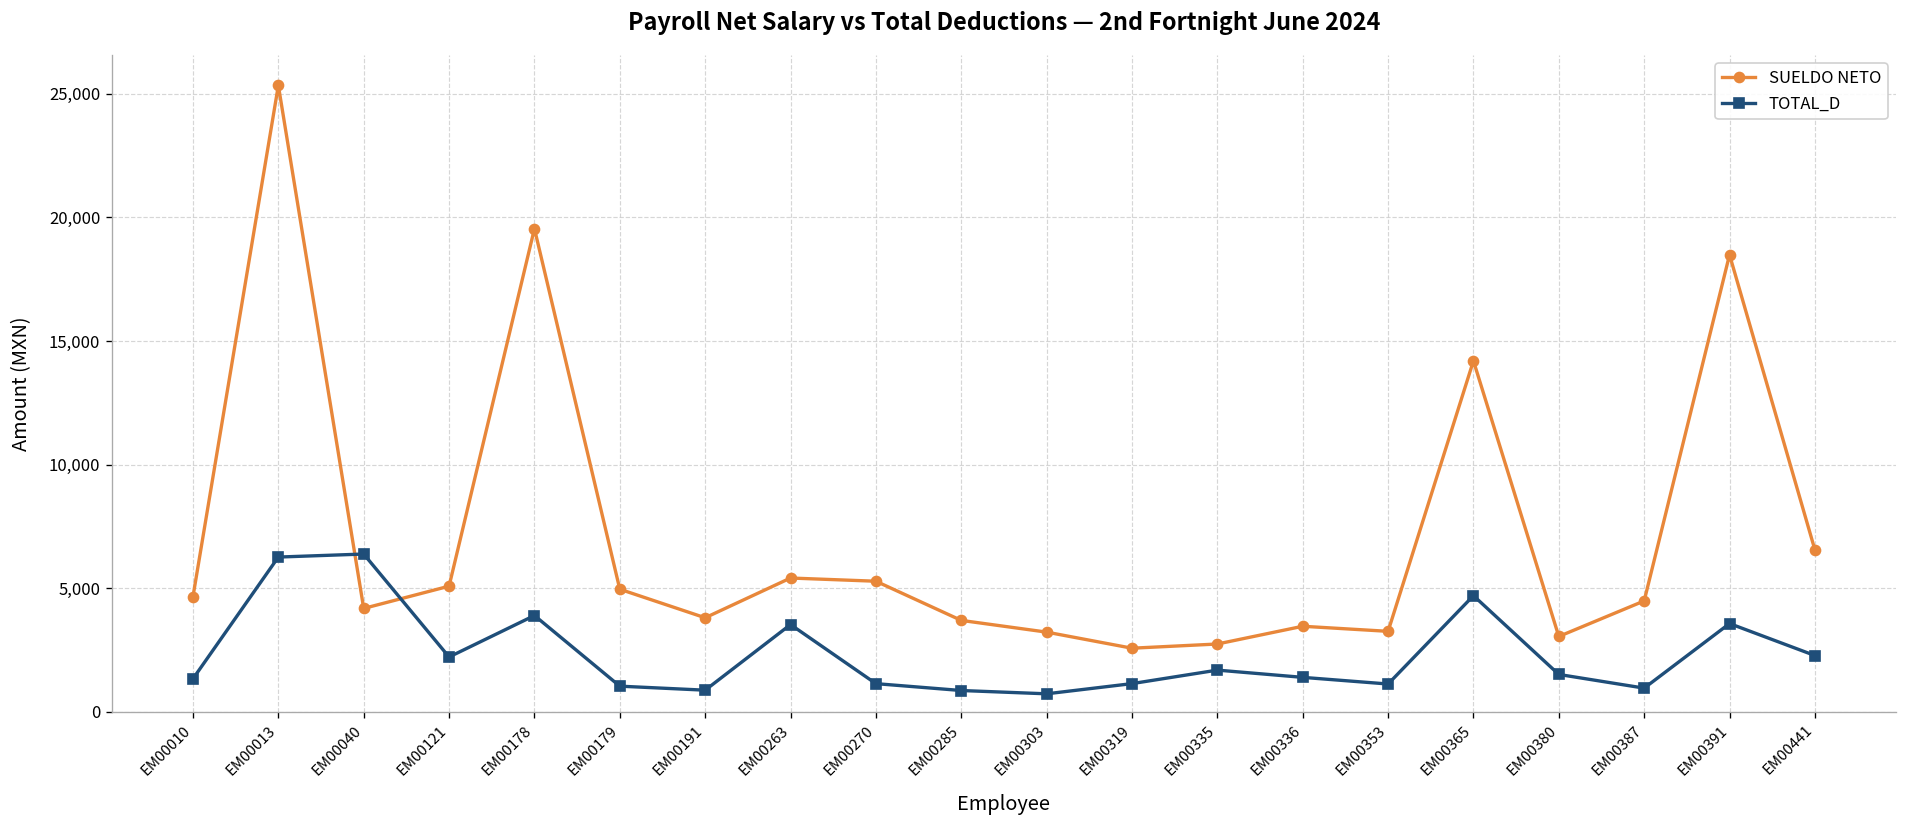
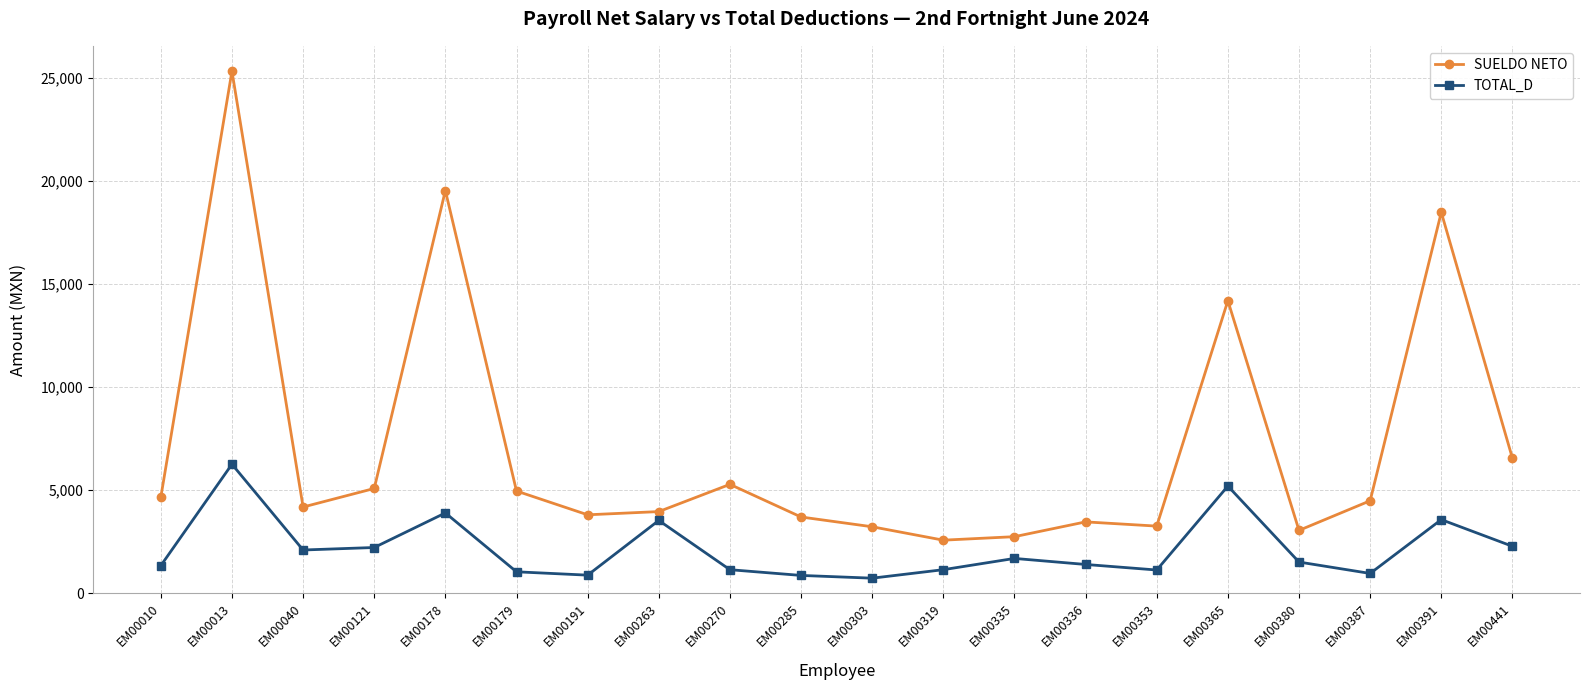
TOTAL_D, EM00040: 6,400 -> 2,100
SUELDO NETO, EM00263: 5,400 -> 4,000
TOTAL_D, EM00365: 4,700 -> 5,200
